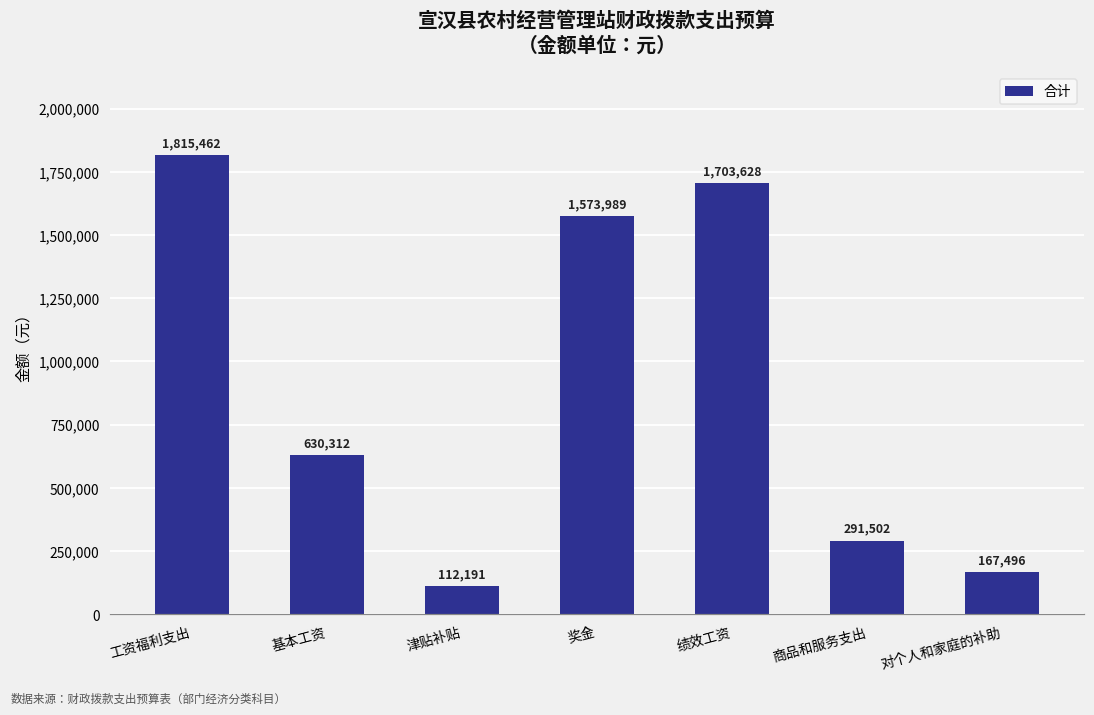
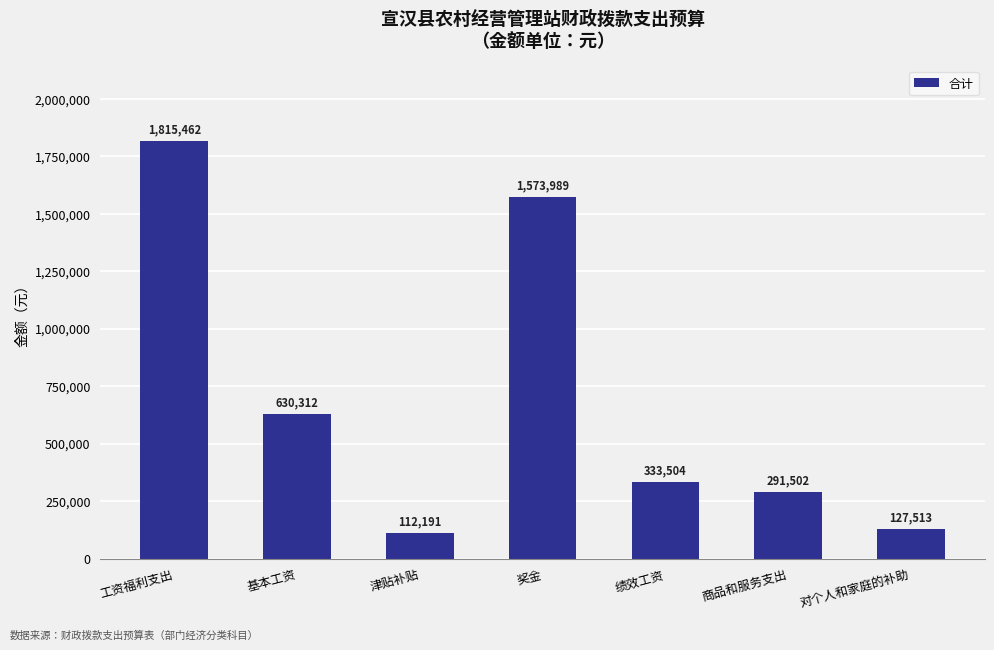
绩效工资: 1,703,628 -> 333,504
对个人和家庭的补助: 167,496 -> 127,513
